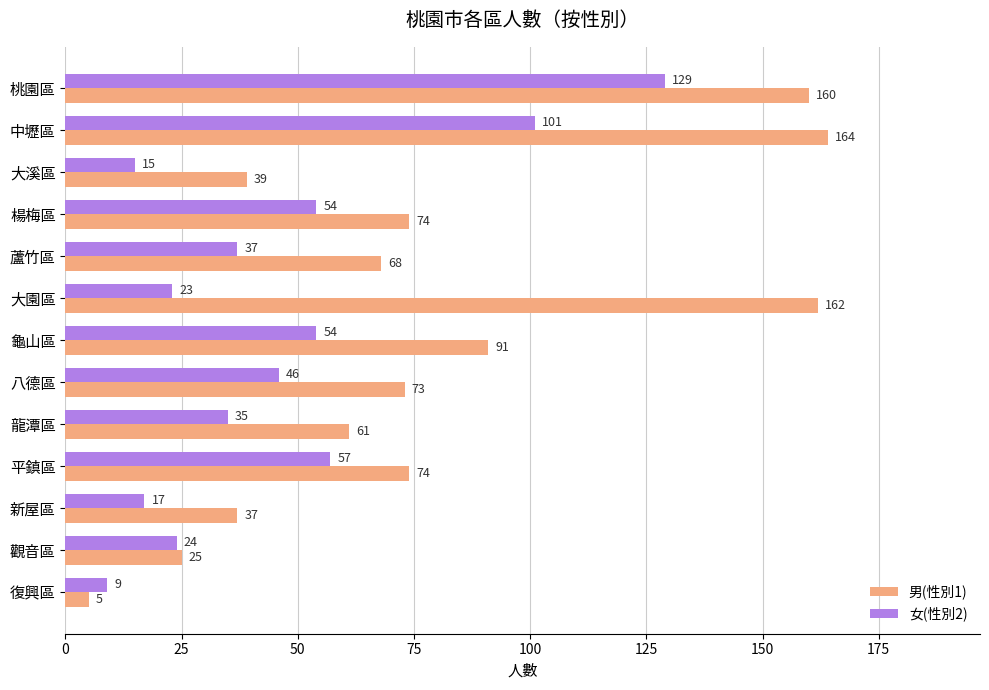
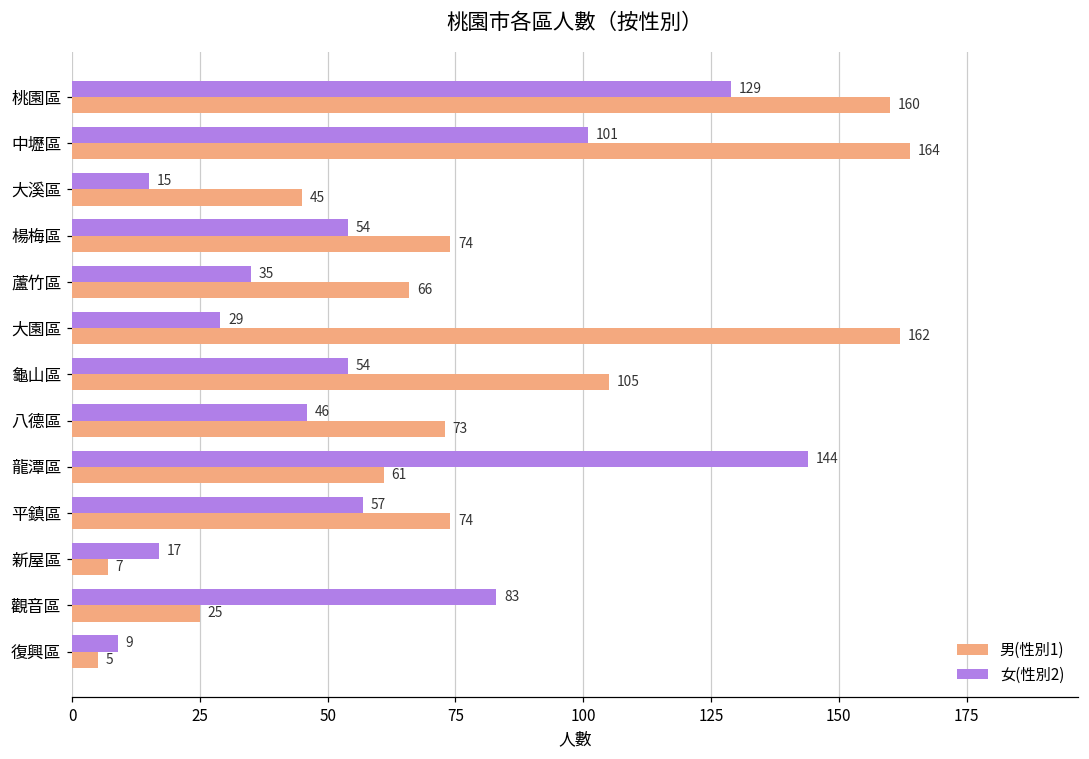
男(性別1), 大溪區: 39 -> 45
女(性別2), 蘆竹區: 37 -> 35
男(性別1), 蘆竹區: 68 -> 66
女(性別2), 大園區: 23 -> 29
男(性別1), 龜山區: 91 -> 105
女(性別2), 龍潭區: 35 -> 144
男(性別1), 新屋區: 37 -> 7
女(性別2), 觀音區: 24 -> 83
